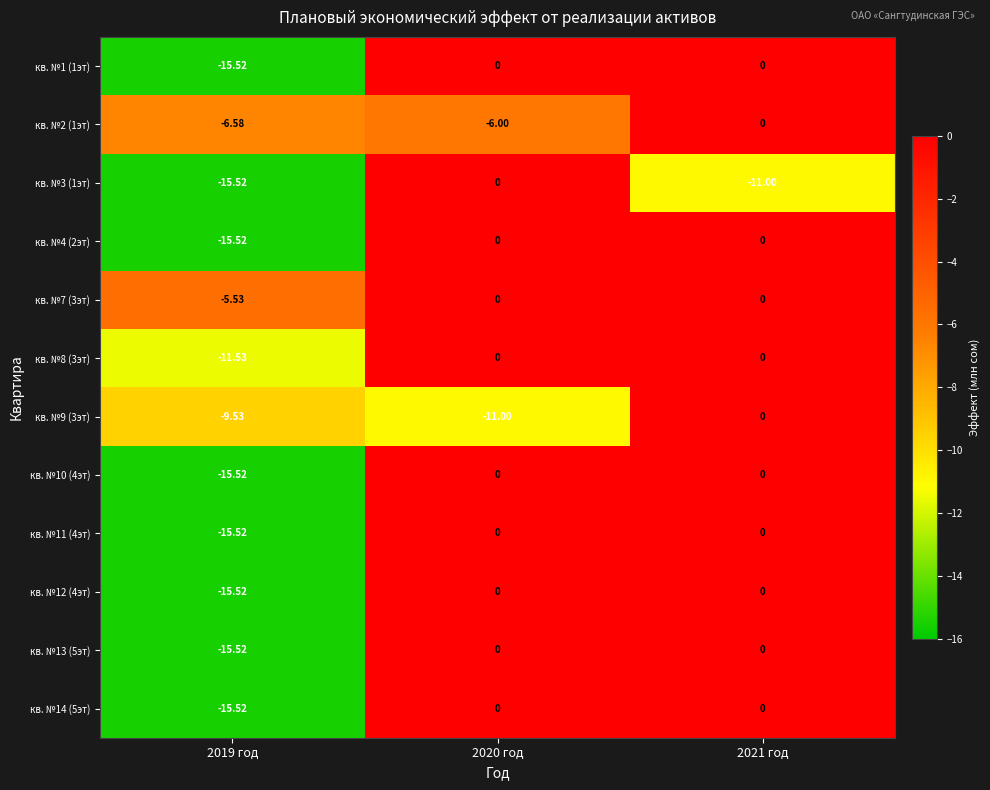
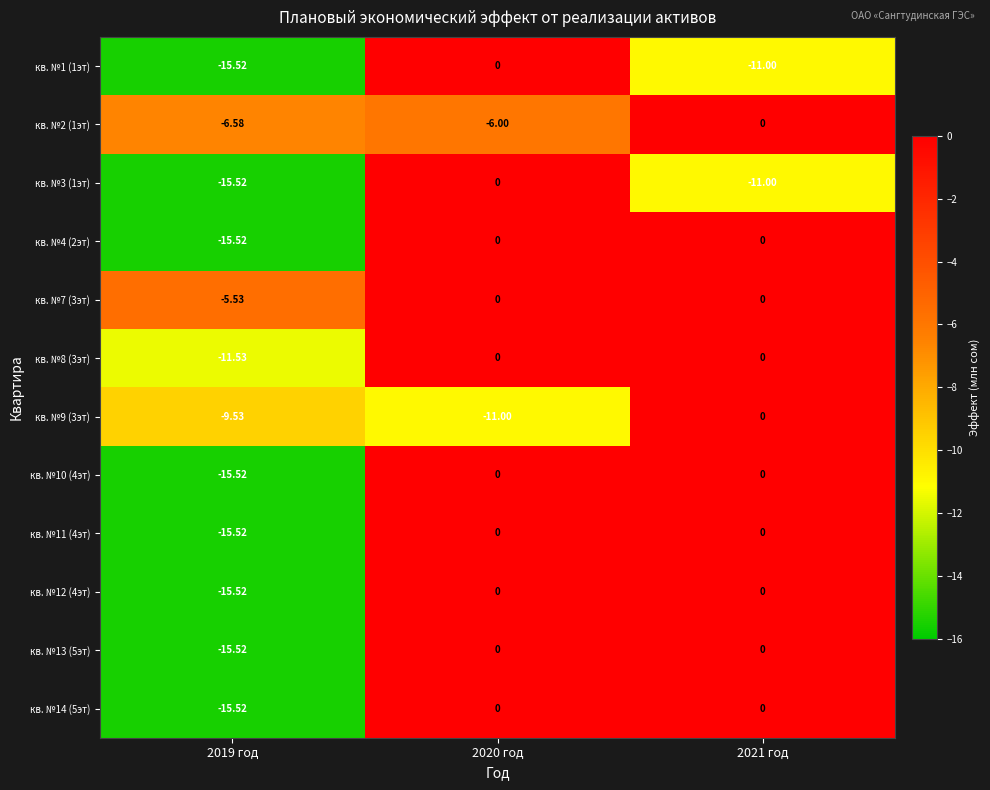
кв. №1 (1эт), 2021 год: 0 -> -11.00
